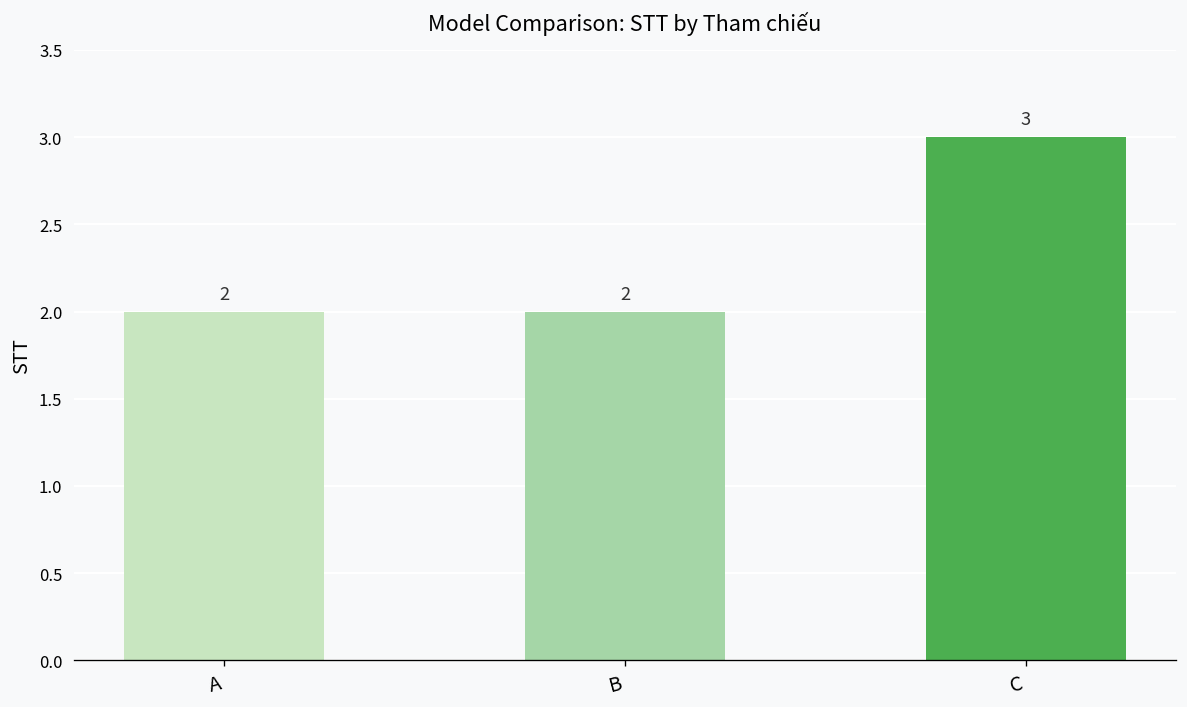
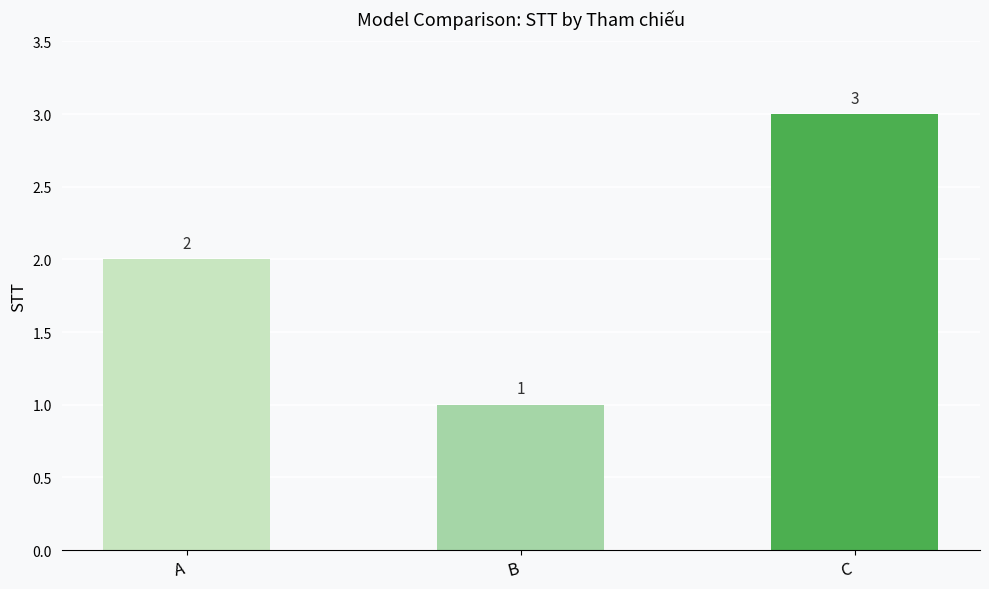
B: 2 -> 1
